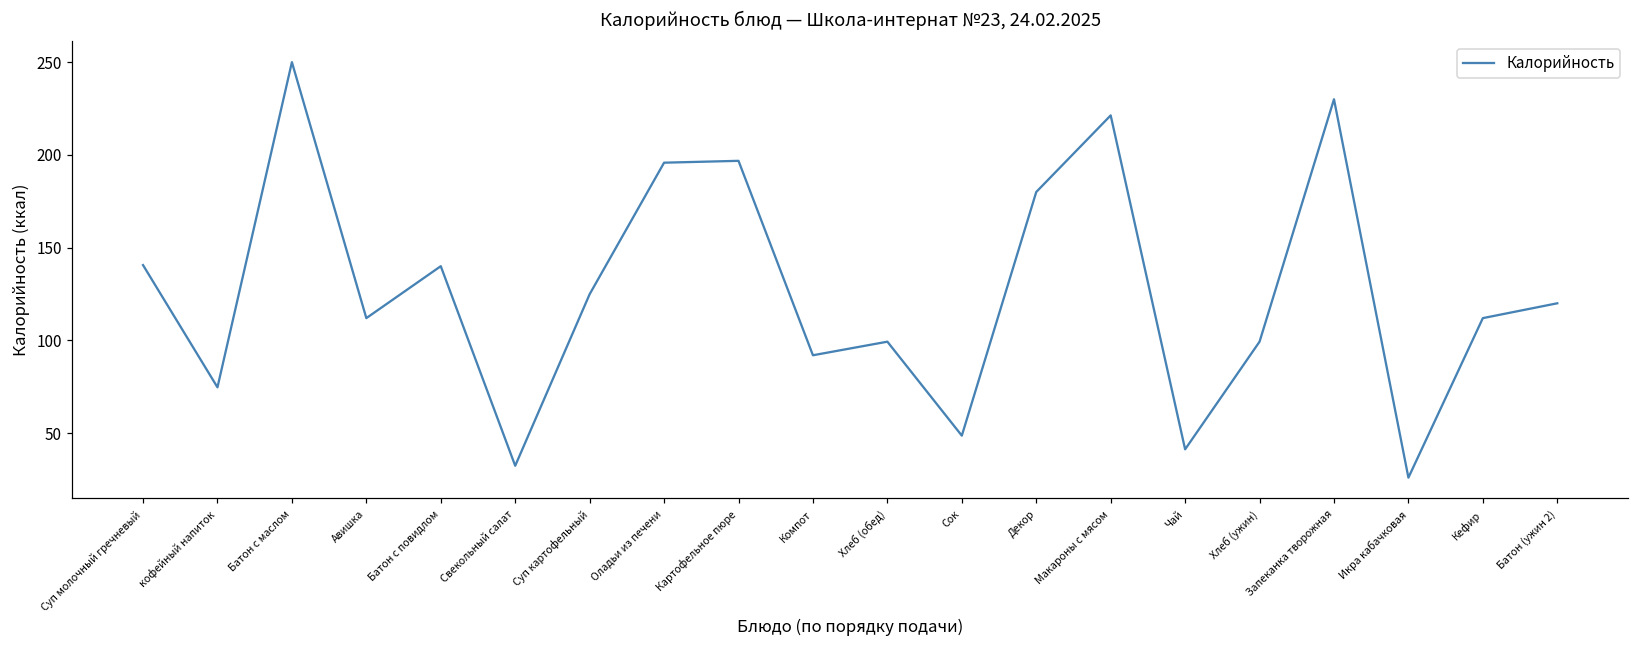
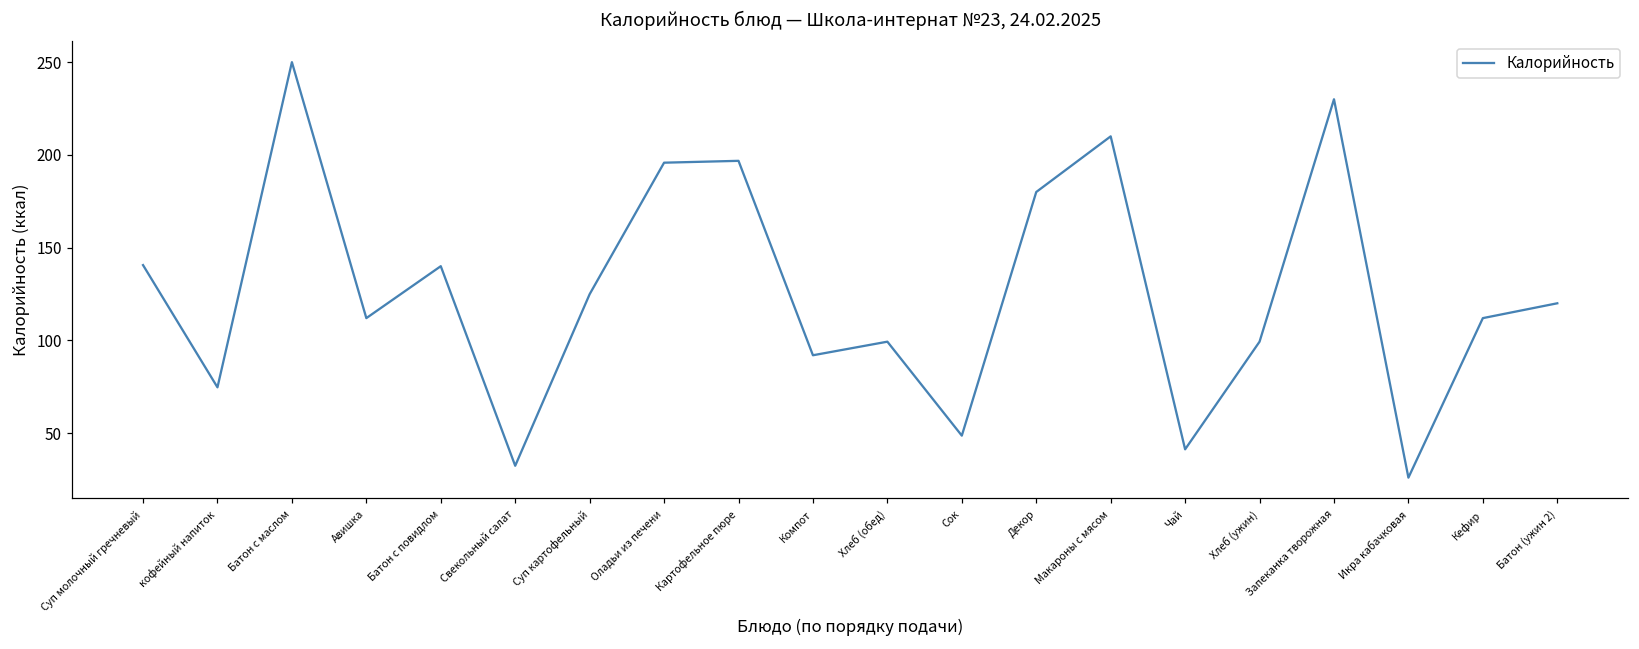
Макароны с мясом: 221 -> 210
